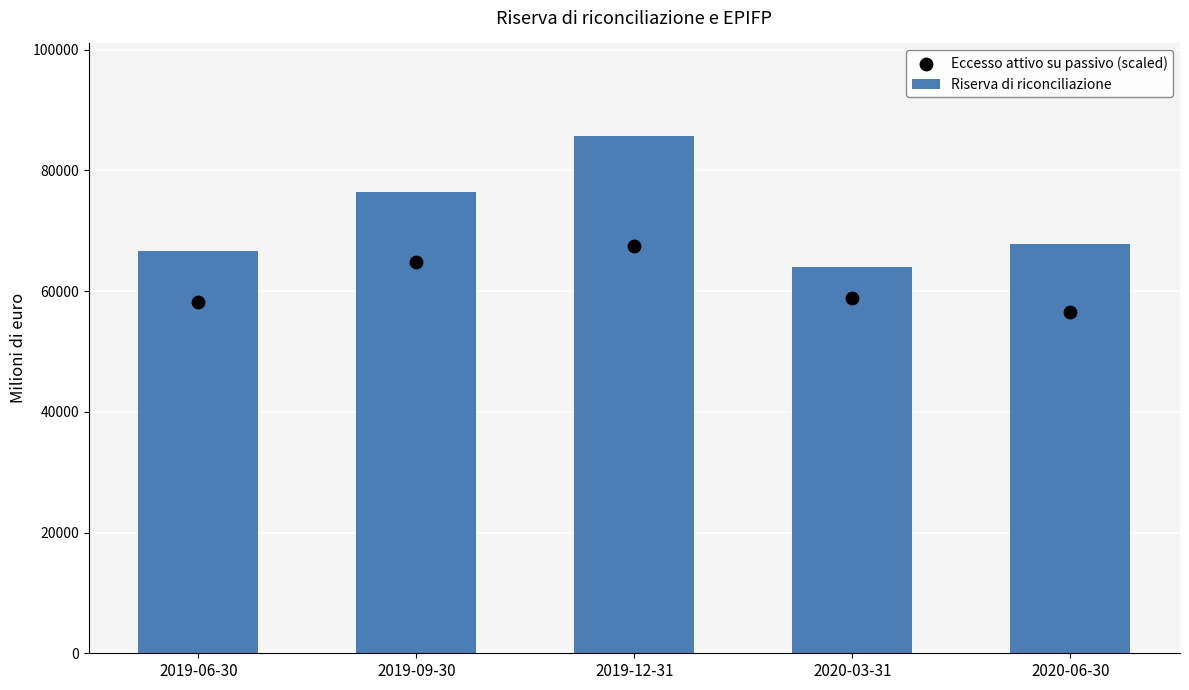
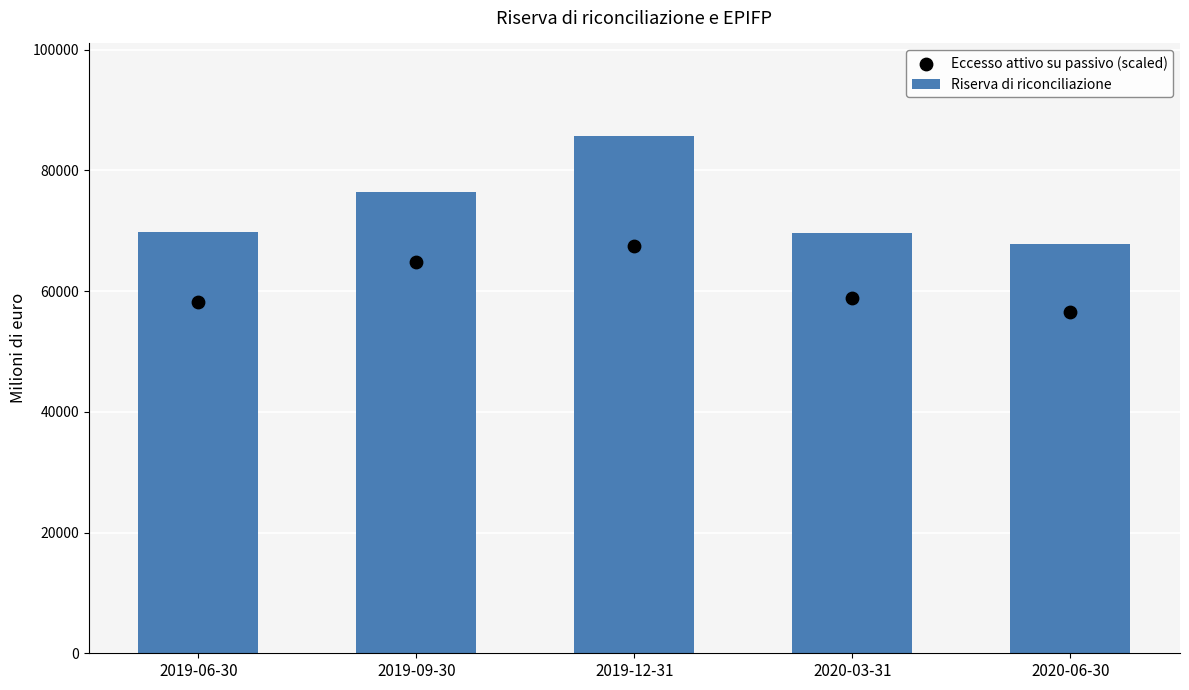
Riserva di riconciliazione, 2019-06-30: 67000 -> 70000
Riserva di riconciliazione, 2020-03-31: 64000 -> 70000
